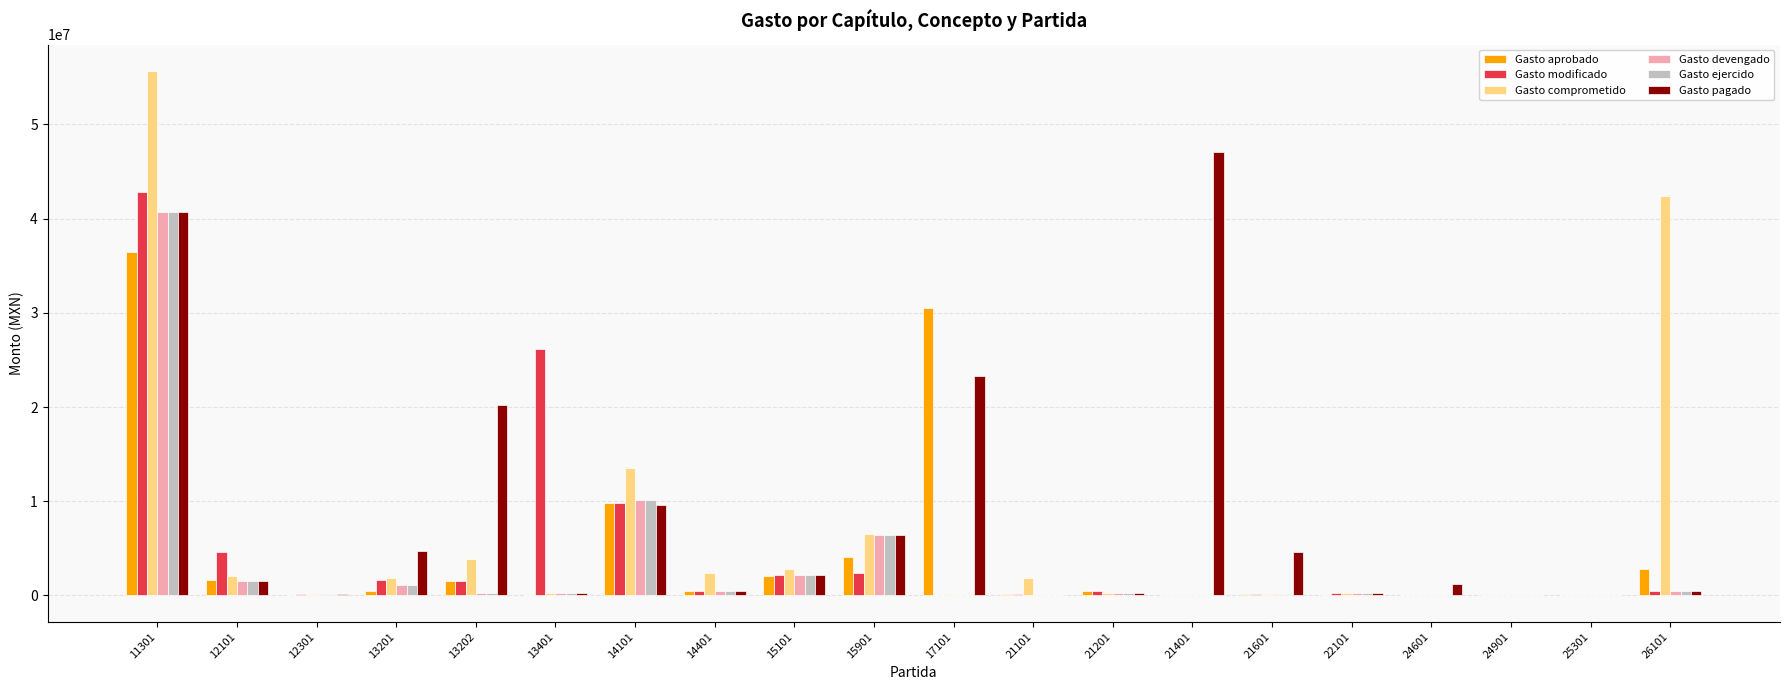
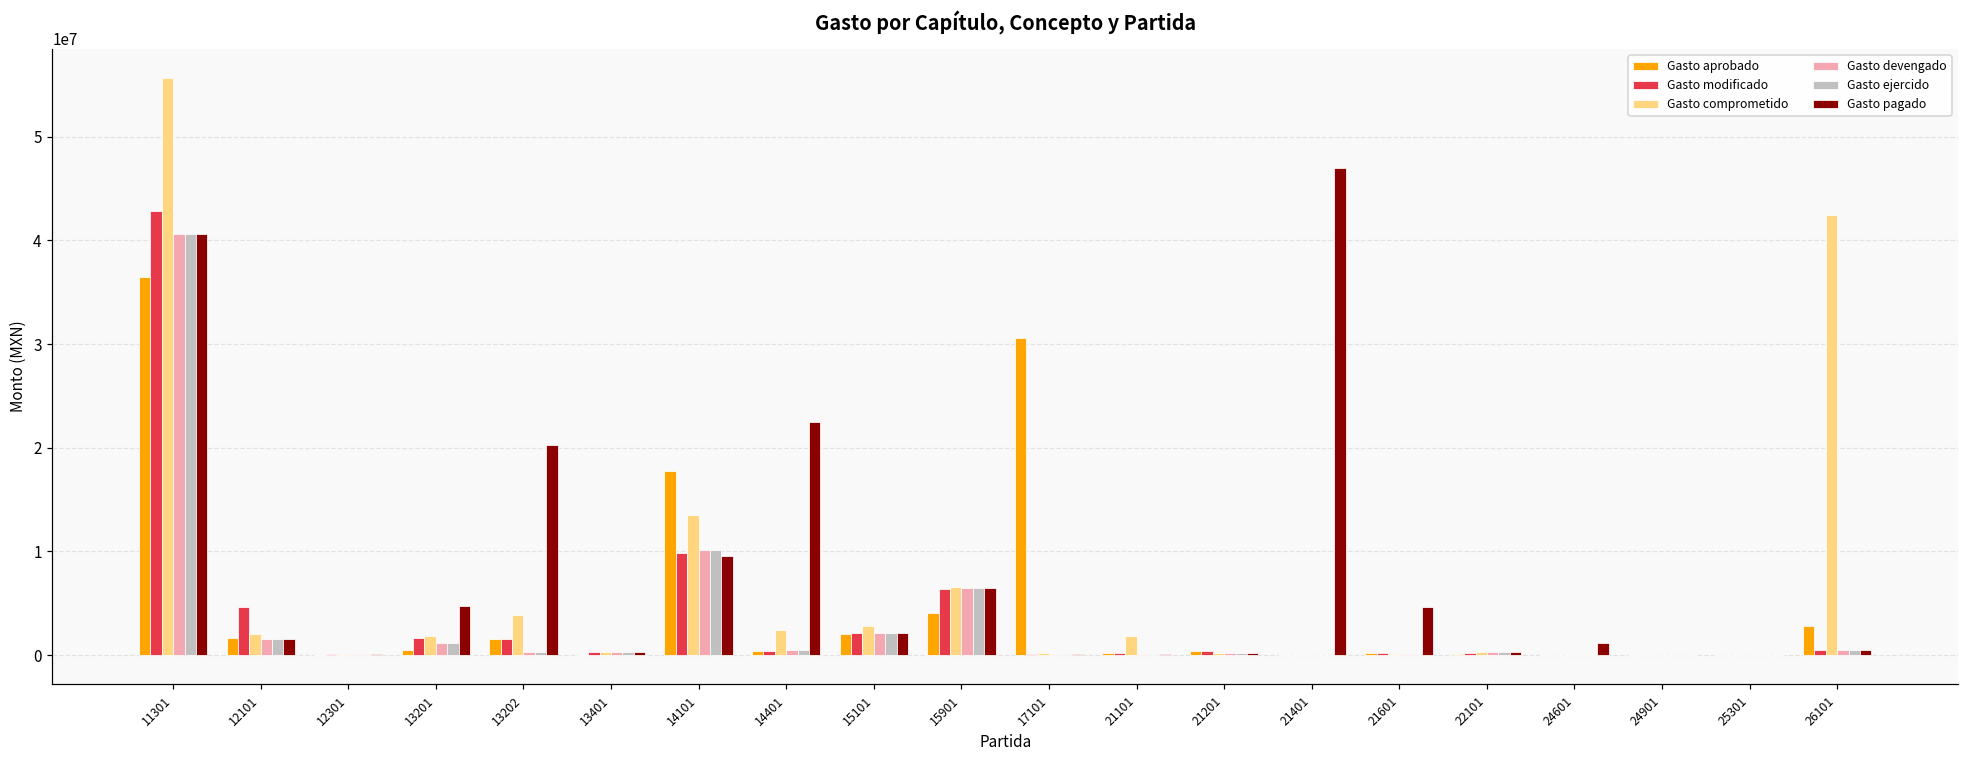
Gasto modificado, 13401: 26000000 -> 0
Gasto aprobado, 14101: 10000000 -> 18000000
Gasto pagado, 14401: 0 -> 22000000
Gasto modificado, 15901: 2000000 -> 6000000
Gasto pagado, 17101: 23000000 -> 0
